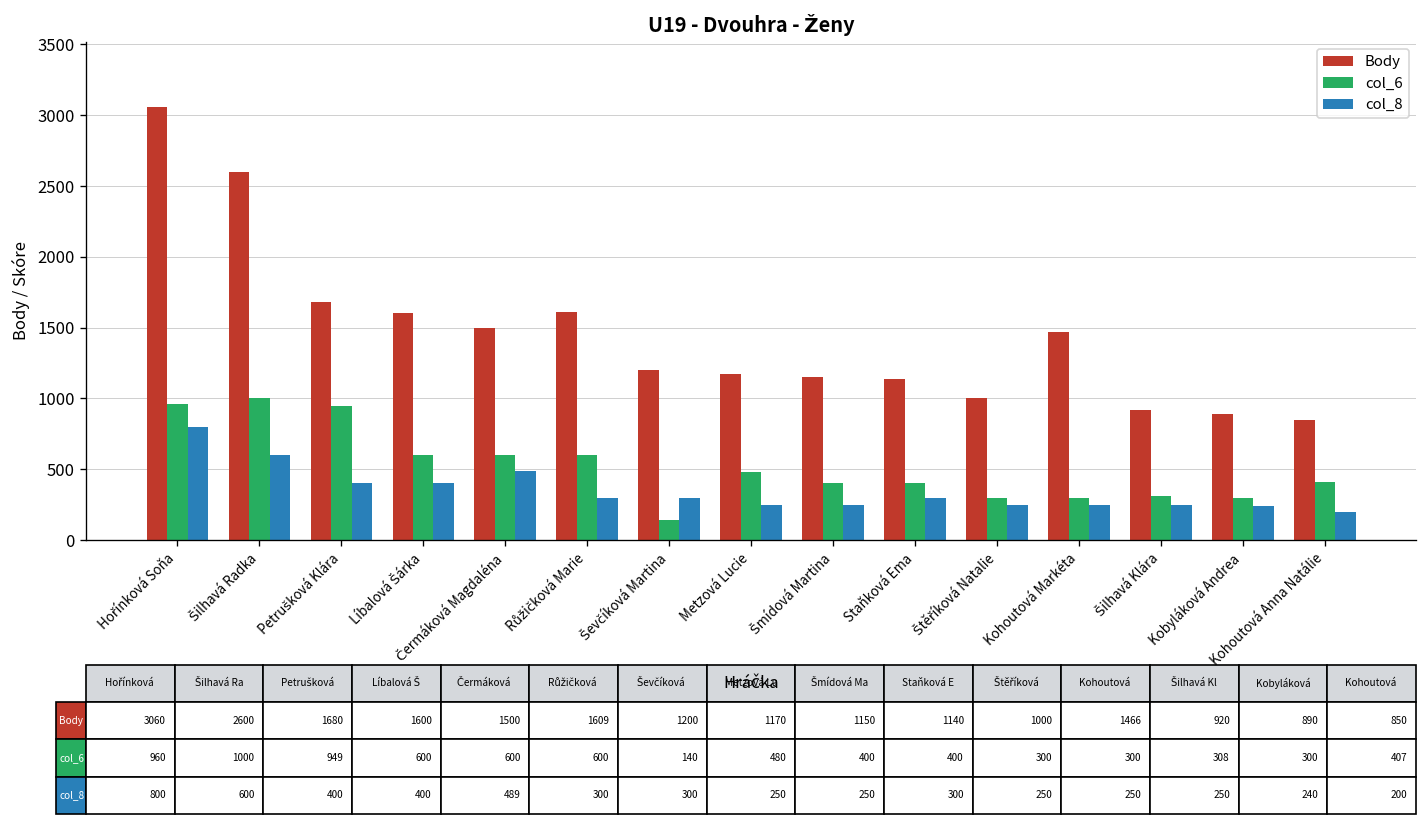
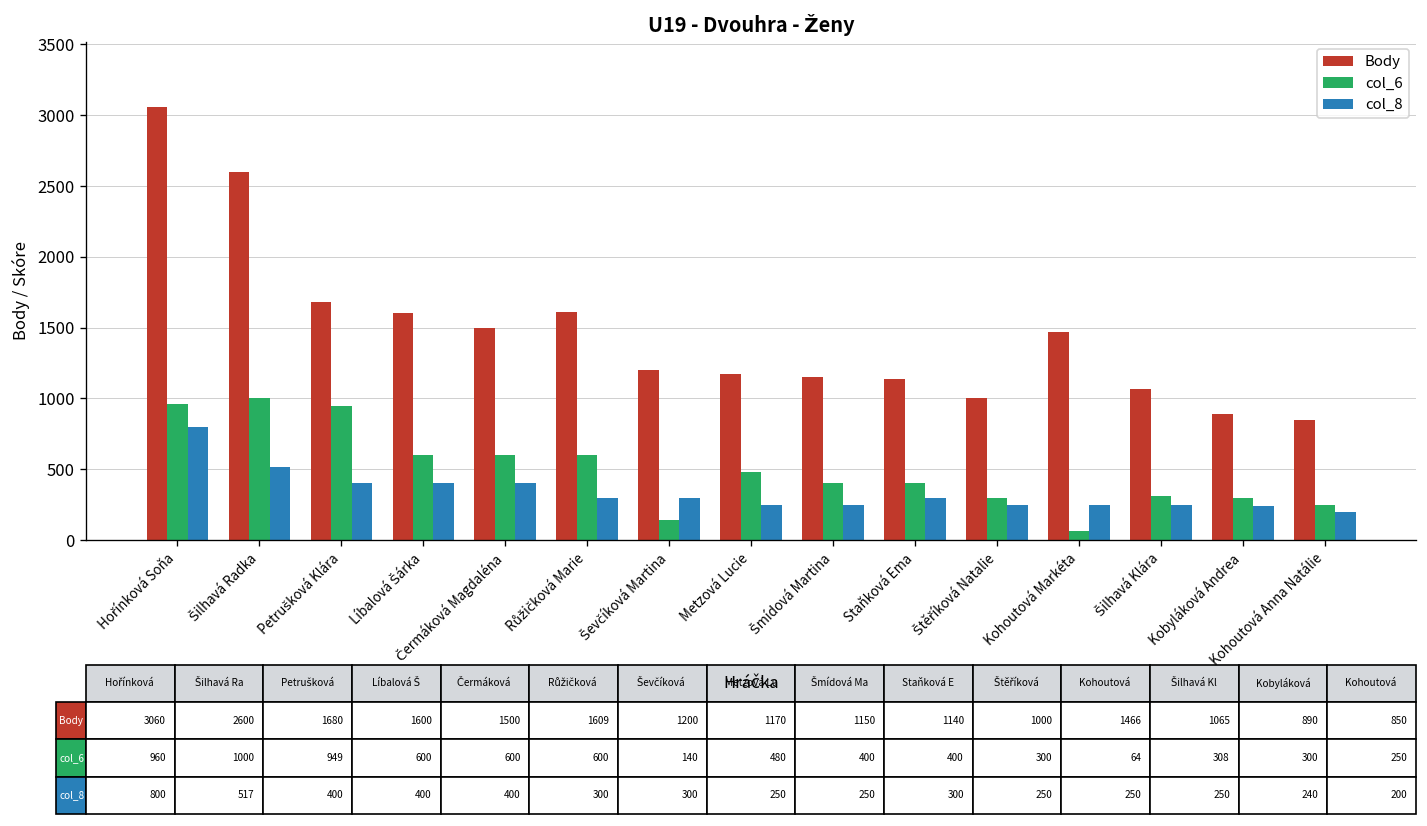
col_8, Šilhavá Radka: 600 -> 517
col_8, Čermáková Magdaléna: 489 -> 400
col_6, Kohoutová Markéta: 300 -> 64
Body, Šilhavá Klára: 920 -> 1065
col_6, Kohoutová Anna Natálie: 407 -> 250
